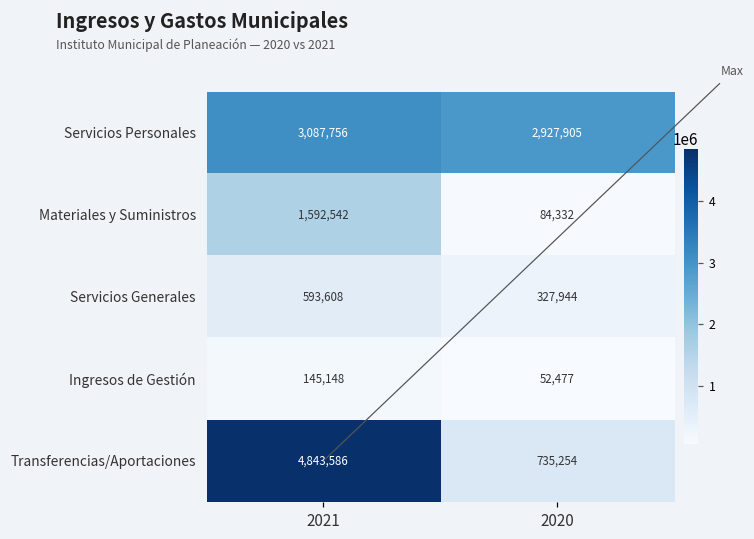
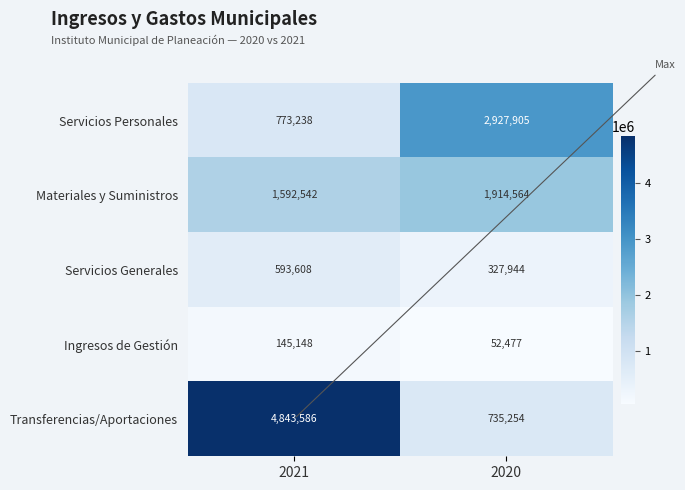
Servicios Personales, 2021: 3,087,756 -> 773,238
Materiales y Suministros, 2020: 84,332 -> 1,914,564
